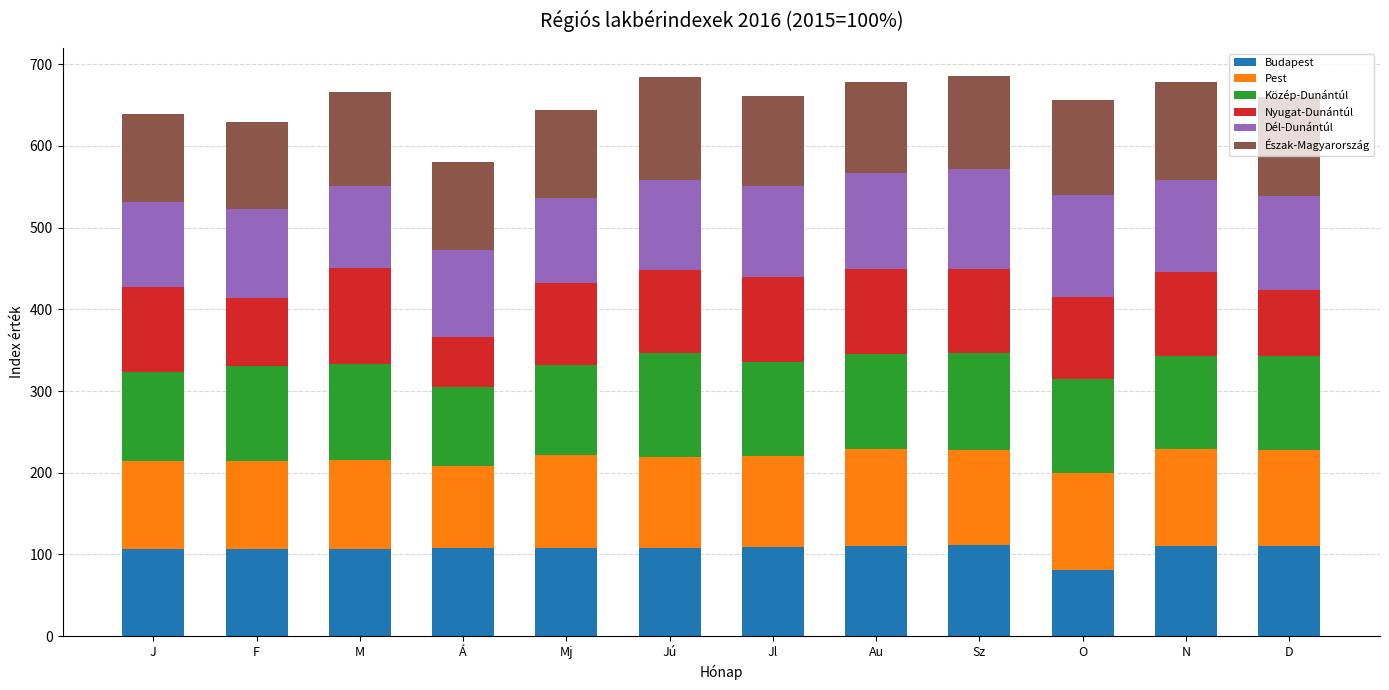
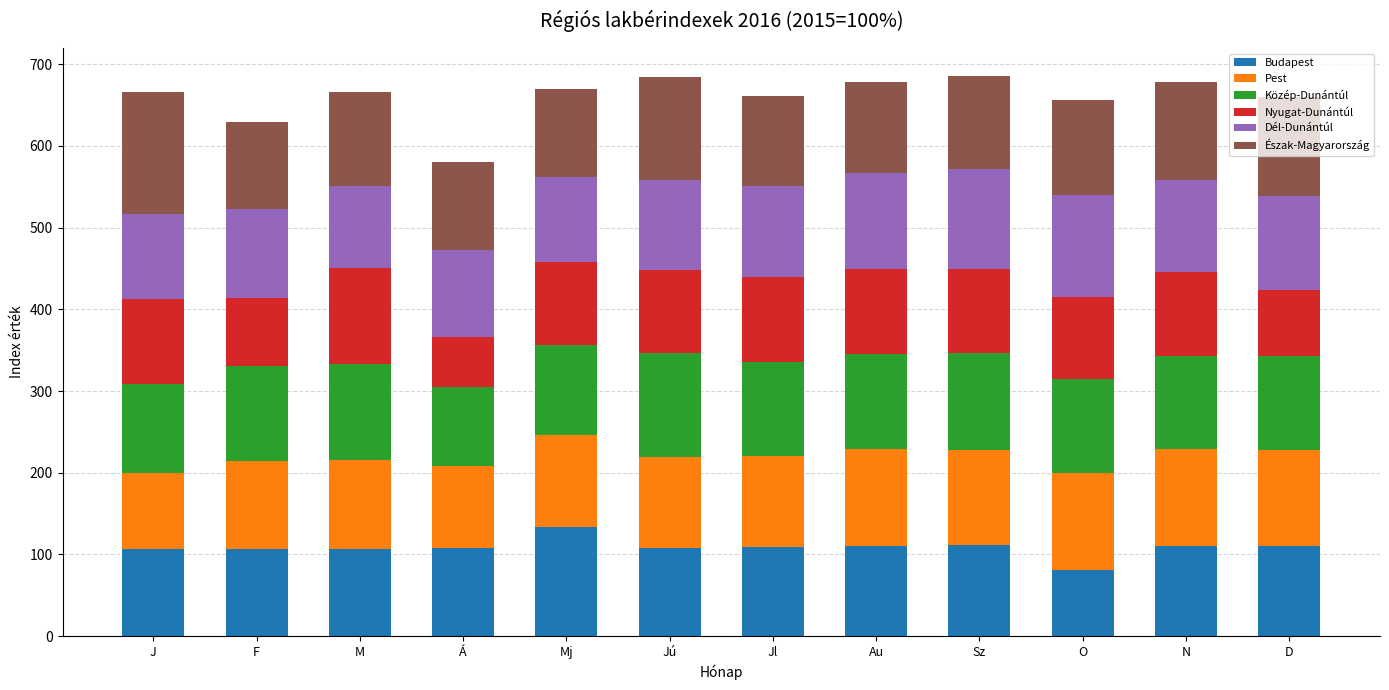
Pest, J: 110 -> 90
Észak-Magyarország, J: 110 -> 150
Budapest, Mj: 110 -> 130
